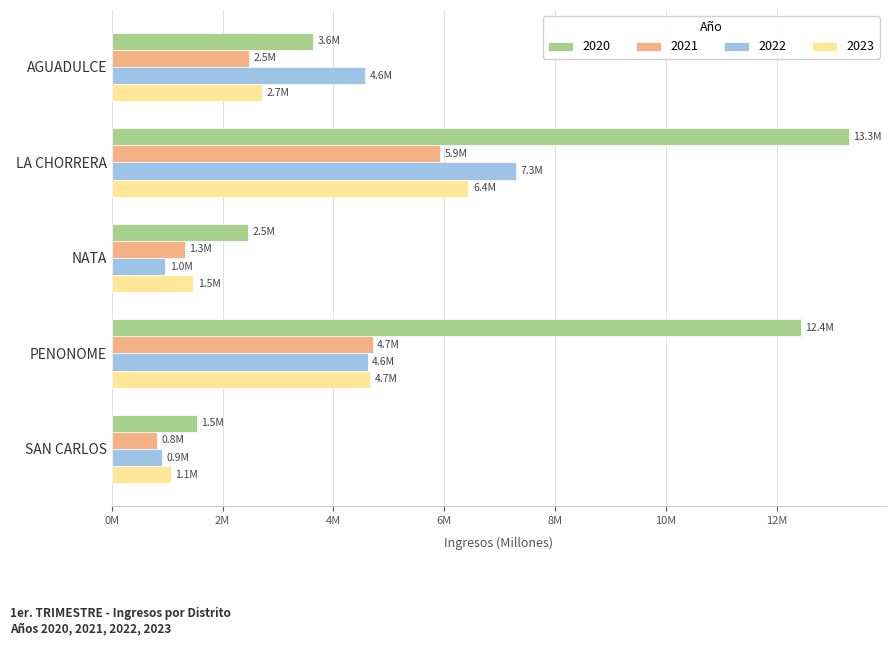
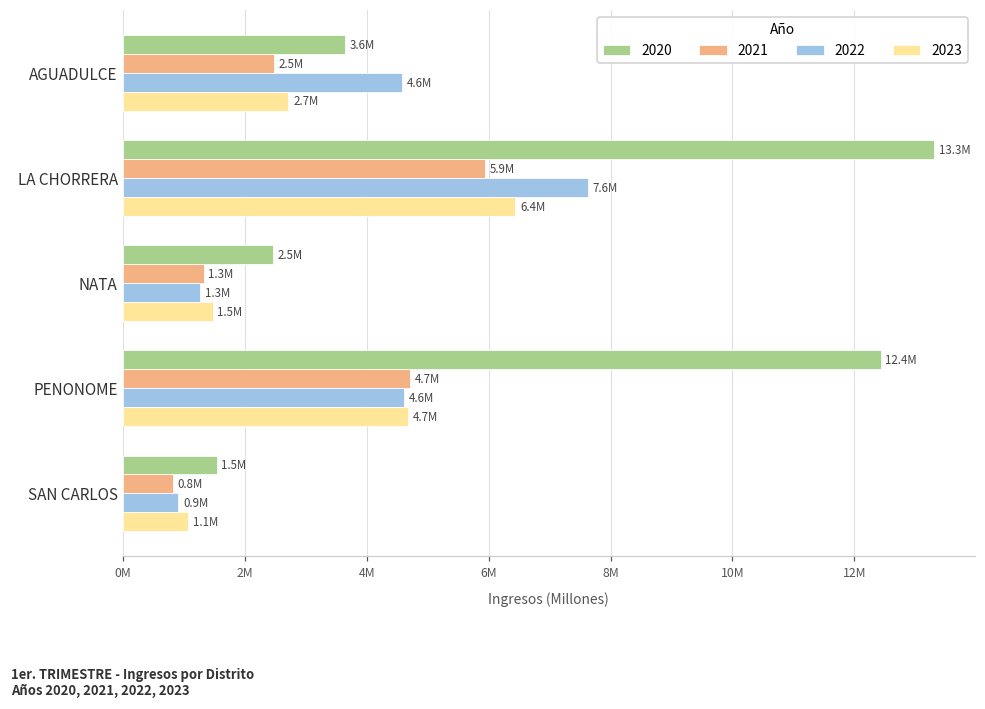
2022, LA CHORRERA: 7.3M -> 7.6M
2022, NATA: 1.0M -> 1.3M
